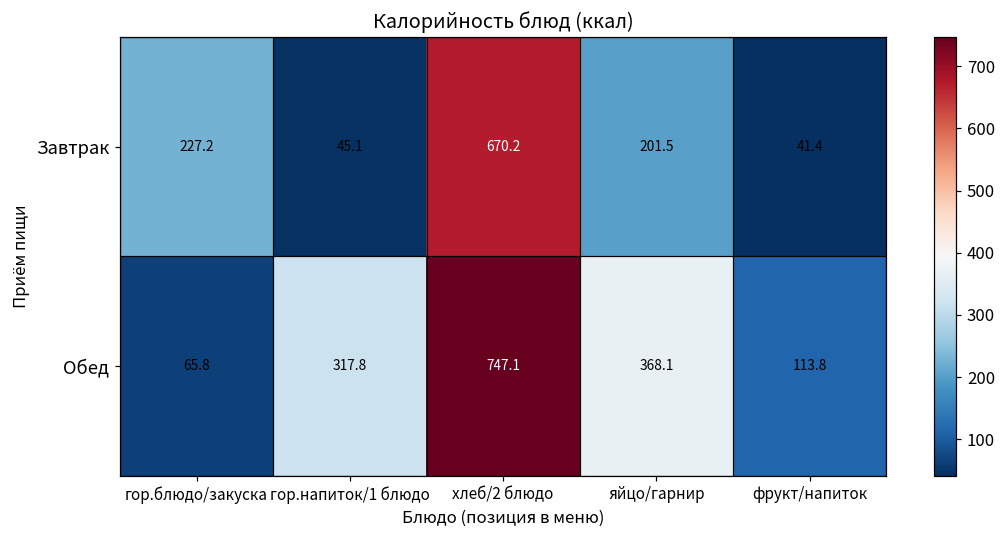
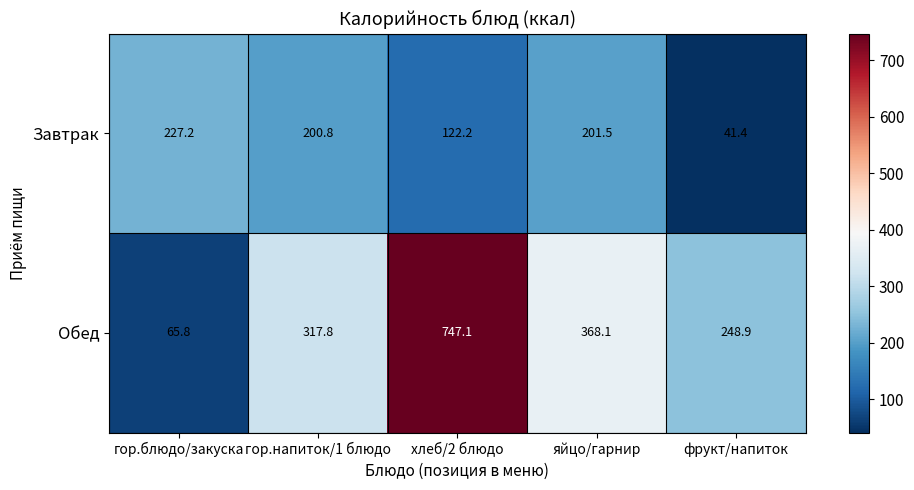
Завтрак, гор.напиток/1 блюдо: 45.1 -> 200.8
Завтрак, хлеб/2 блюдо: 670.2 -> 122.2
Обед, фрукт/напиток: 113.8 -> 248.9
